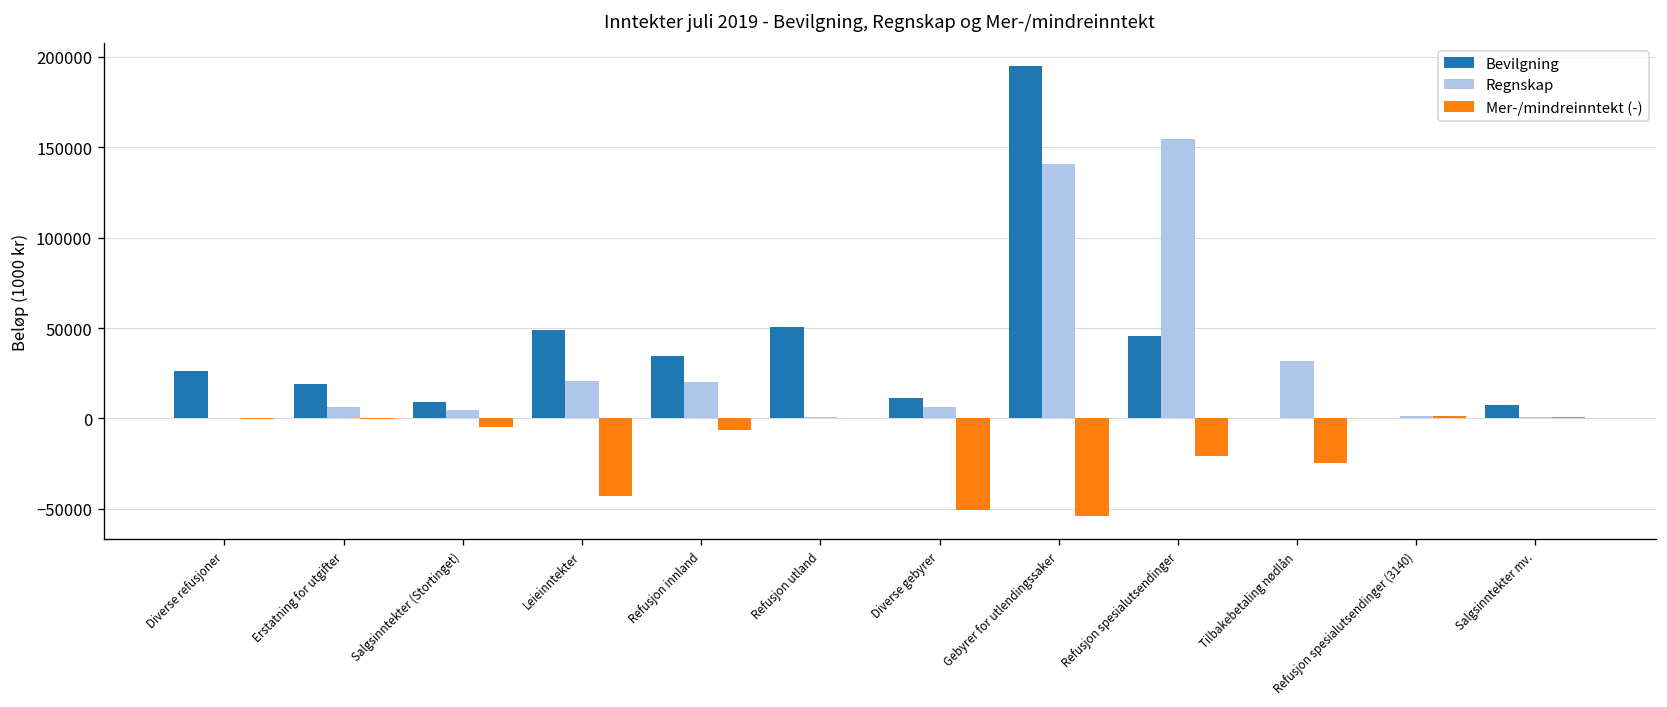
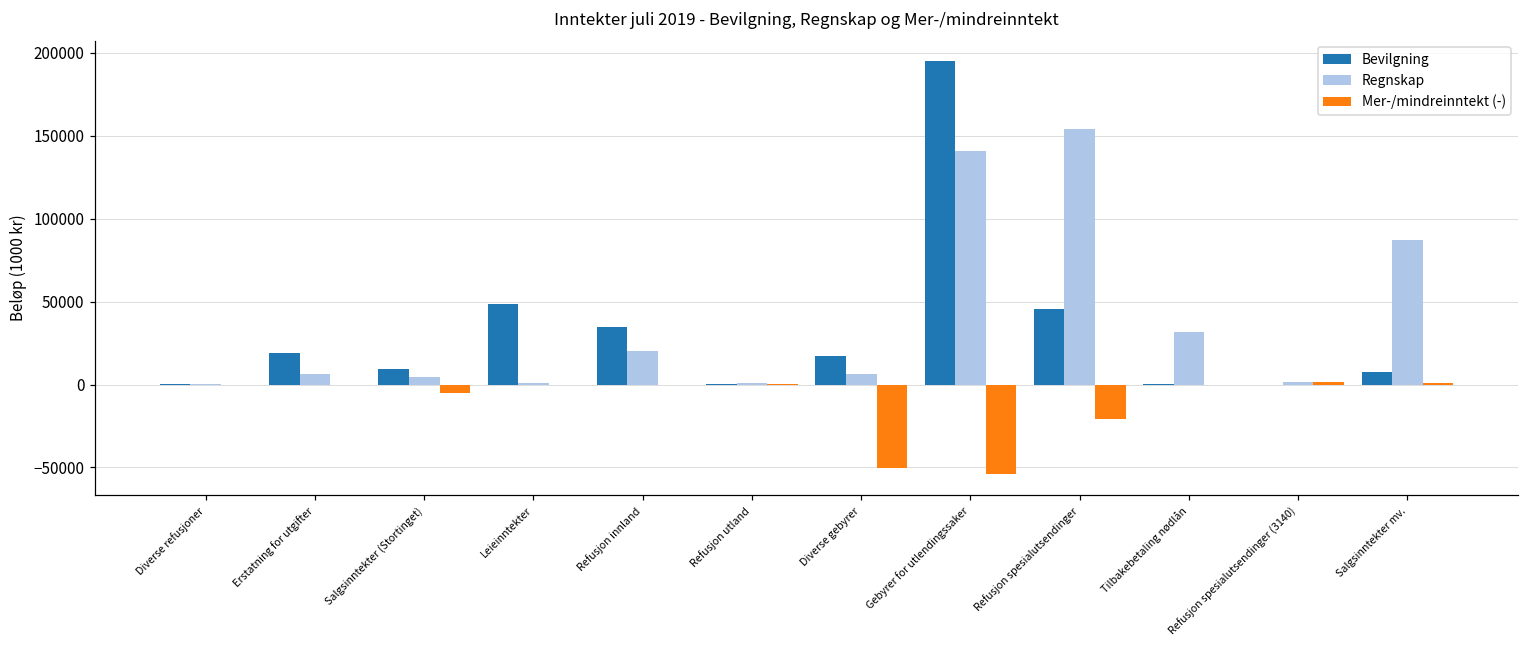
Bevilgning, Diverse refusjoner: 26000 -> 0
Regnskap, Leieinntekter: 21000 -> 1000
Mer-/mindreinntekt (-), Leieinntekter: -43000 -> 0
Mer-/mindreinntekt (-), Refusjon innland: -6000 -> -1000
Bevilgning, Refusjon utland: 51000 -> 0
Bevilgning, Diverse gebyrer: 11000 -> 17000
Mer-/mindreinntekt (-), Tilbakebetaling nødlån: -24000 -> 0
Regnskap, Salgsinntekter mv.: 1000 -> 87000
